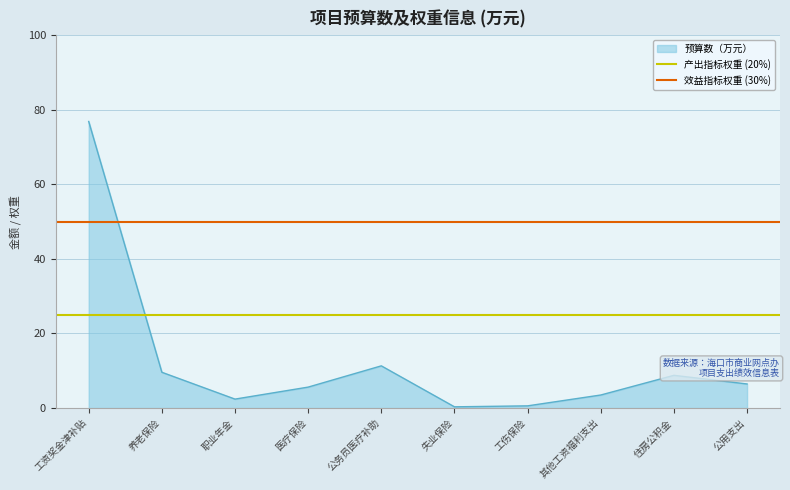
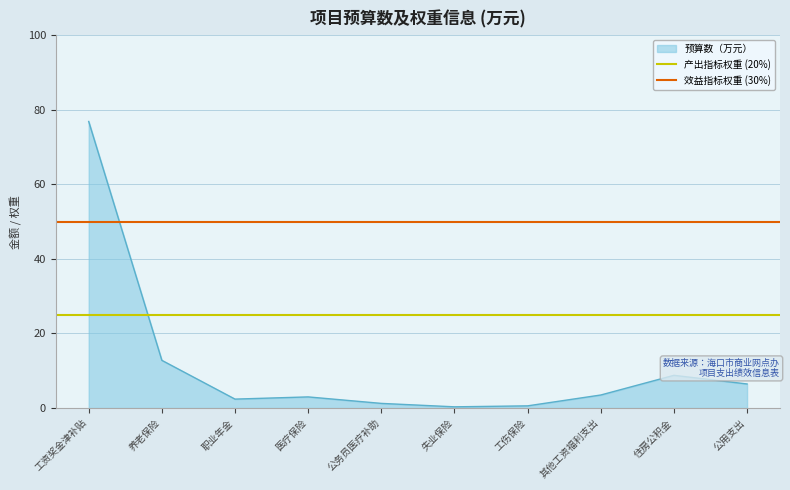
养老保险: 10 -> 13
医疗保险: 6 -> 3
公务员医疗补助: 11 -> 1
